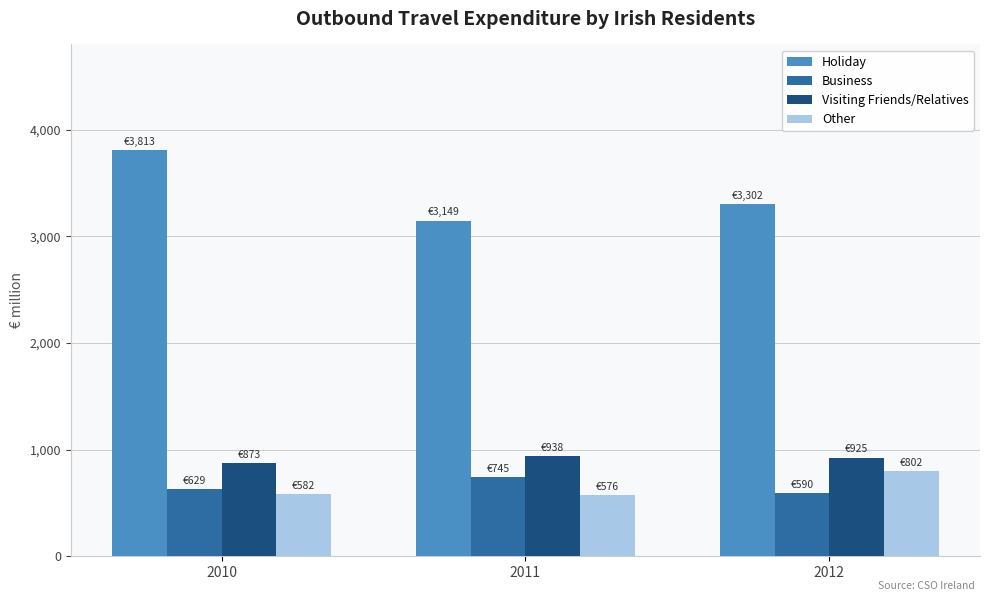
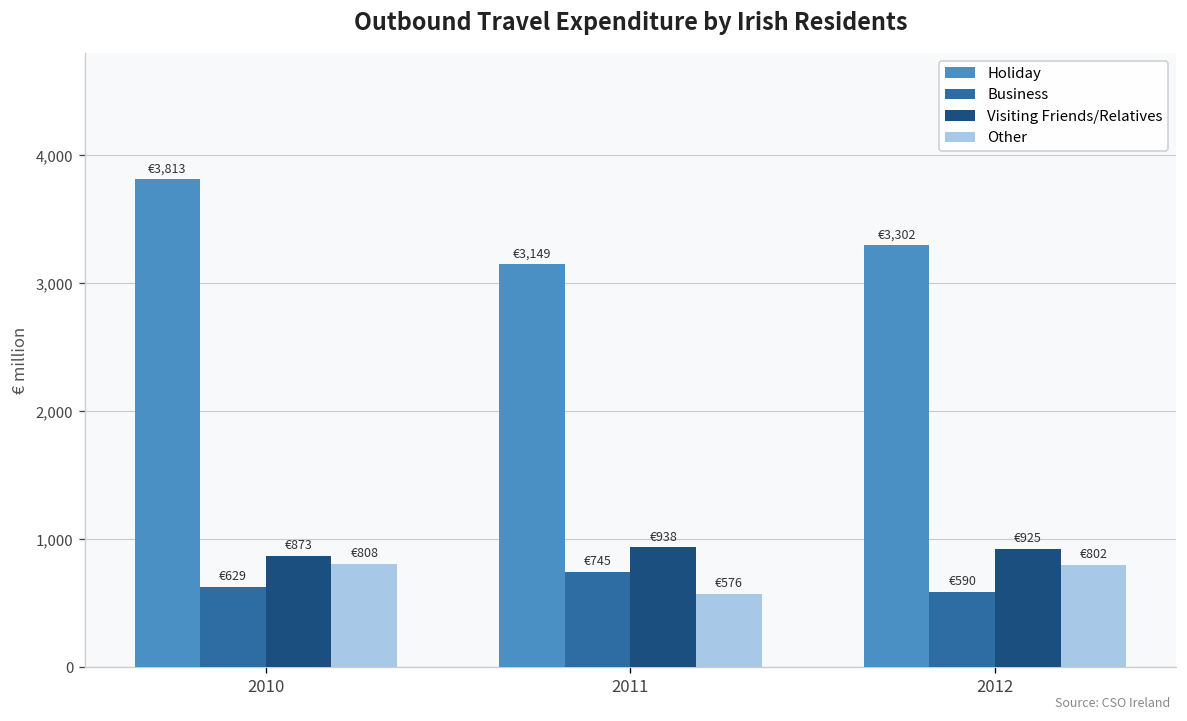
Other, 2010: €582 -> €808
